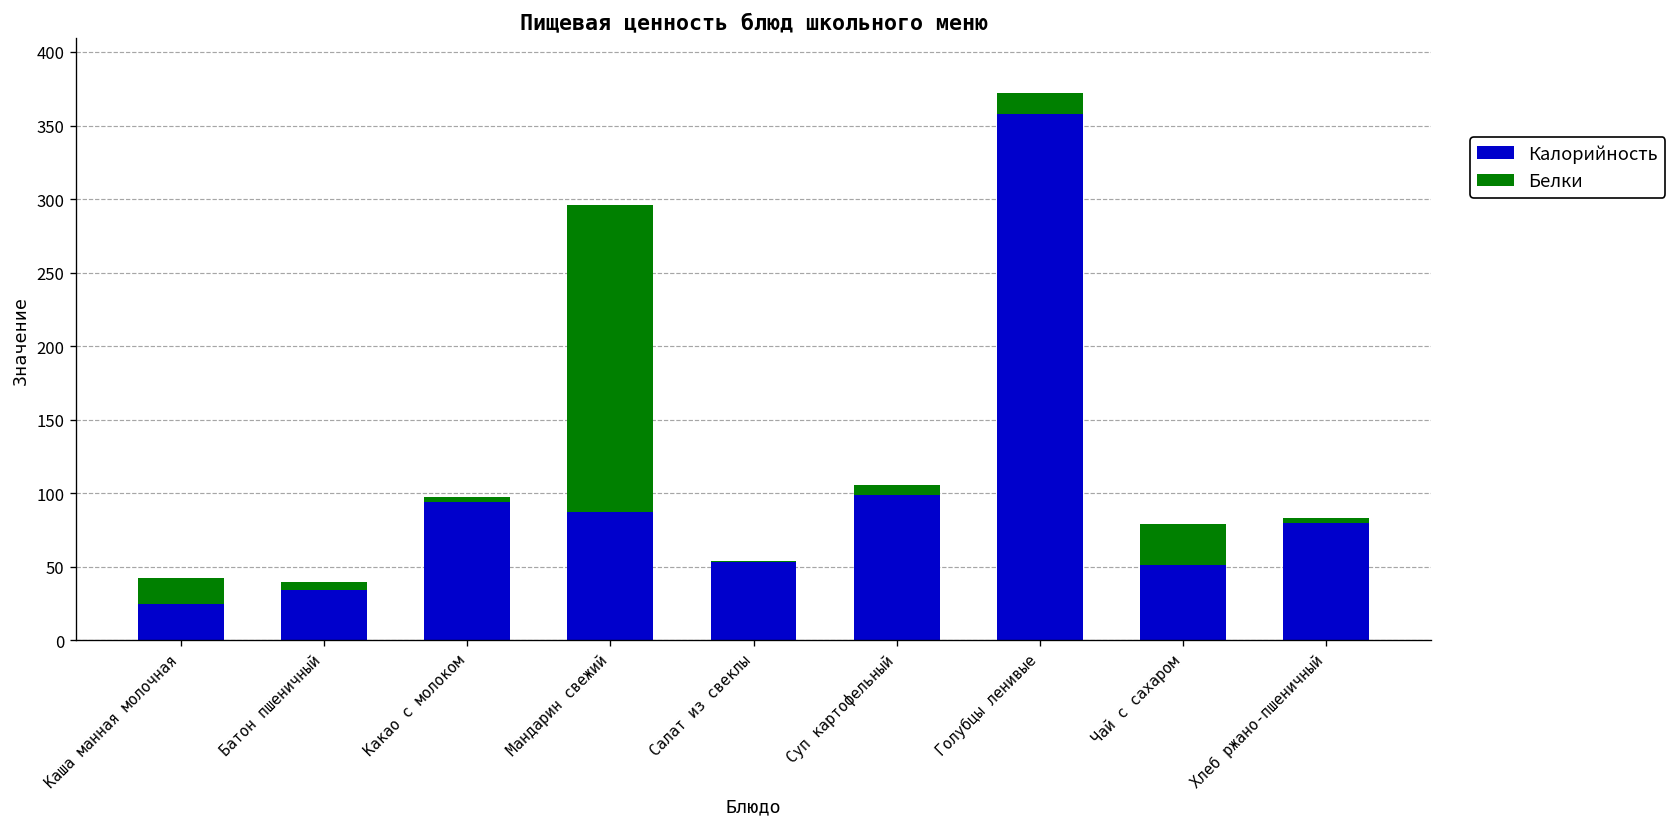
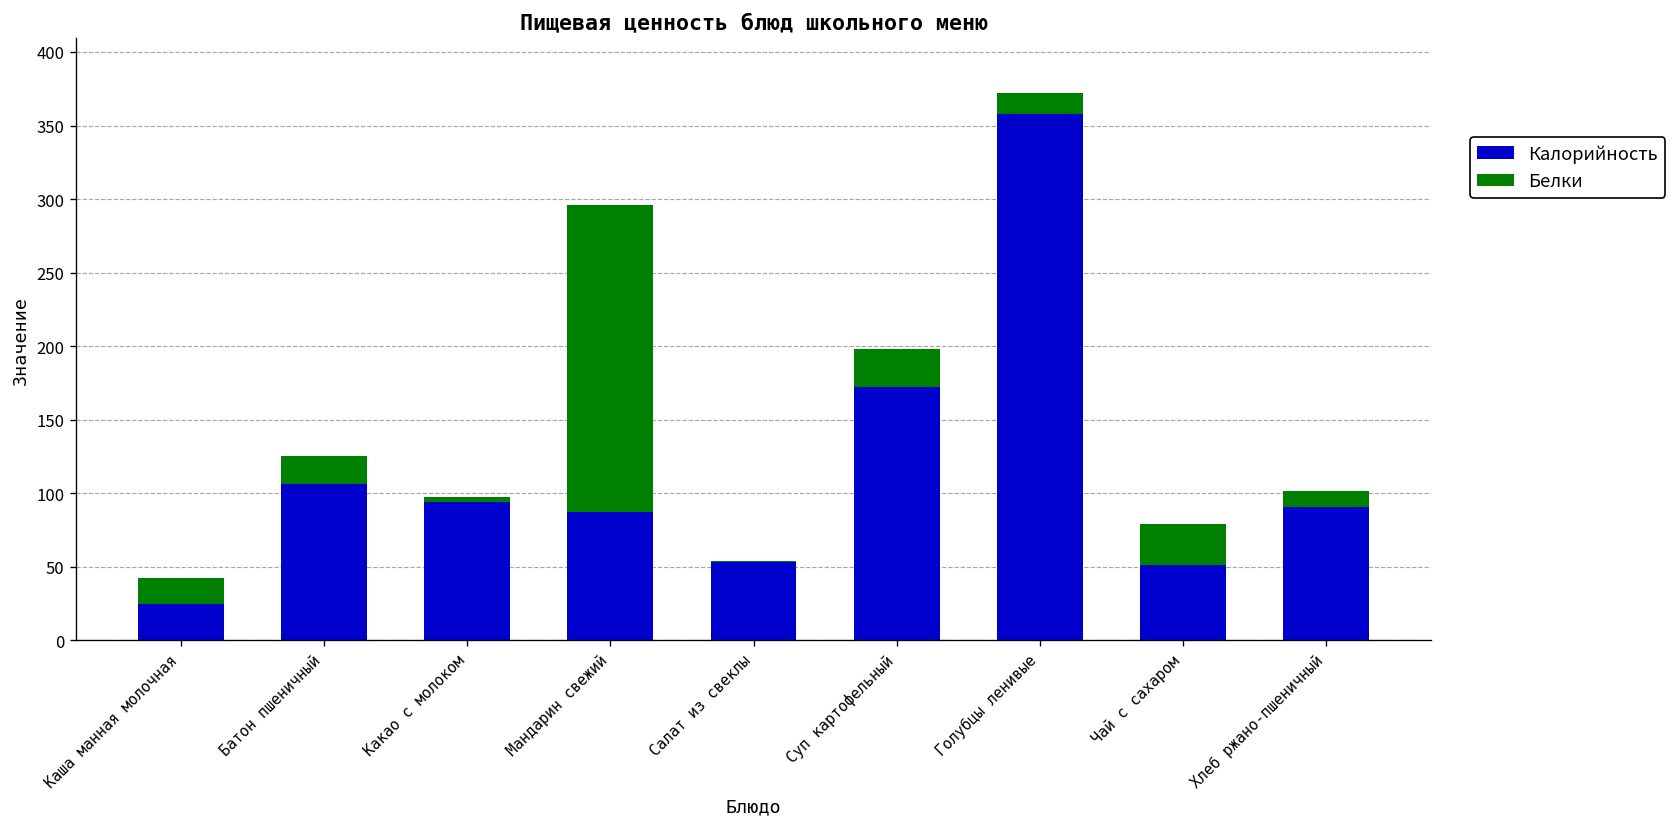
Калорийность, Батон пшеничный: 34 -> 106
Белки, Батон пшеничный: 6 -> 19
Калорийность, Суп картофельный: 99 -> 172
Белки, Суп картофельный: 6 -> 26
Калорийность, Хлеб ржано-пшеничный: 80 -> 91
Белки, Хлеб ржано-пшеничный: 3 -> 10
